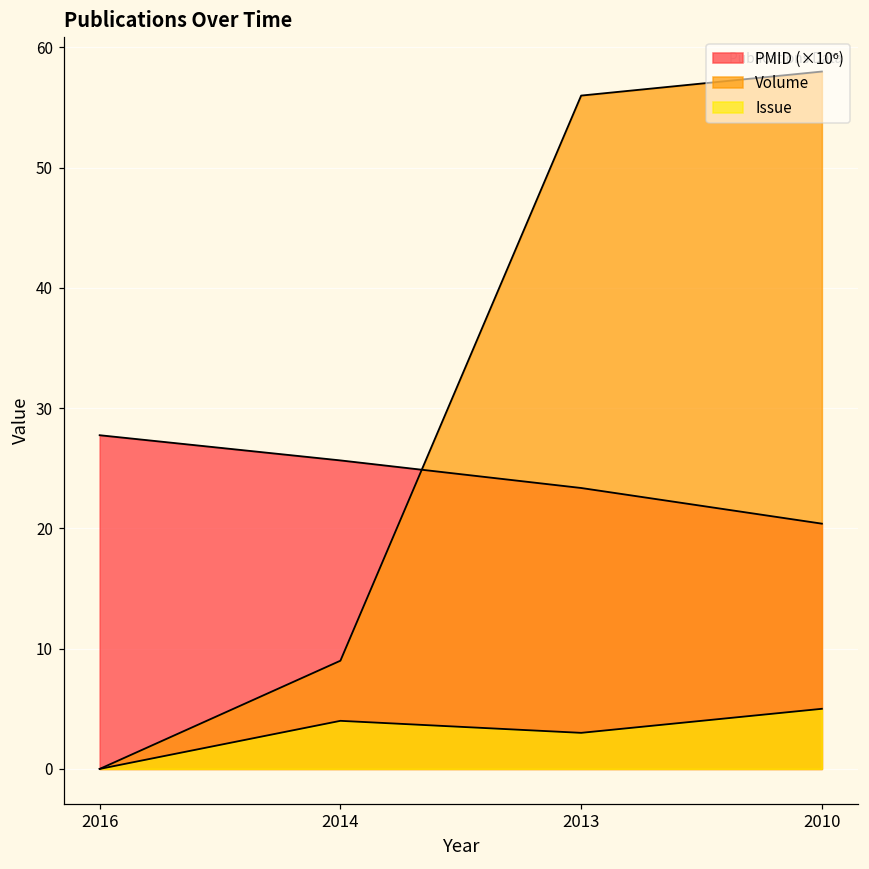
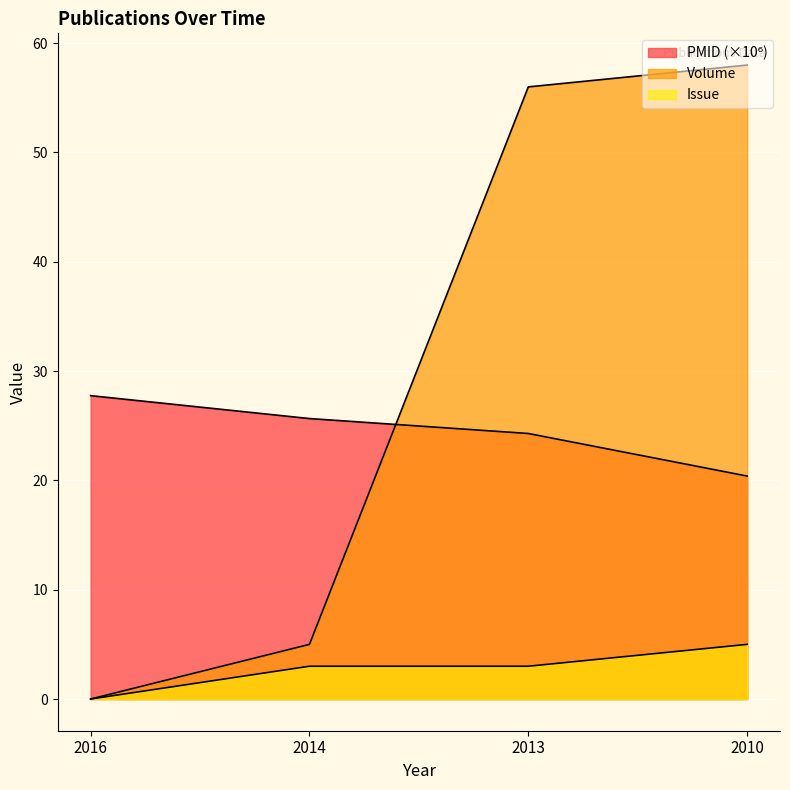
Volume, 2014: 9 -> 5
Issue, 2014: 4 -> 3
PMID (×10⁶), 2013: 23.4 -> 24.3
